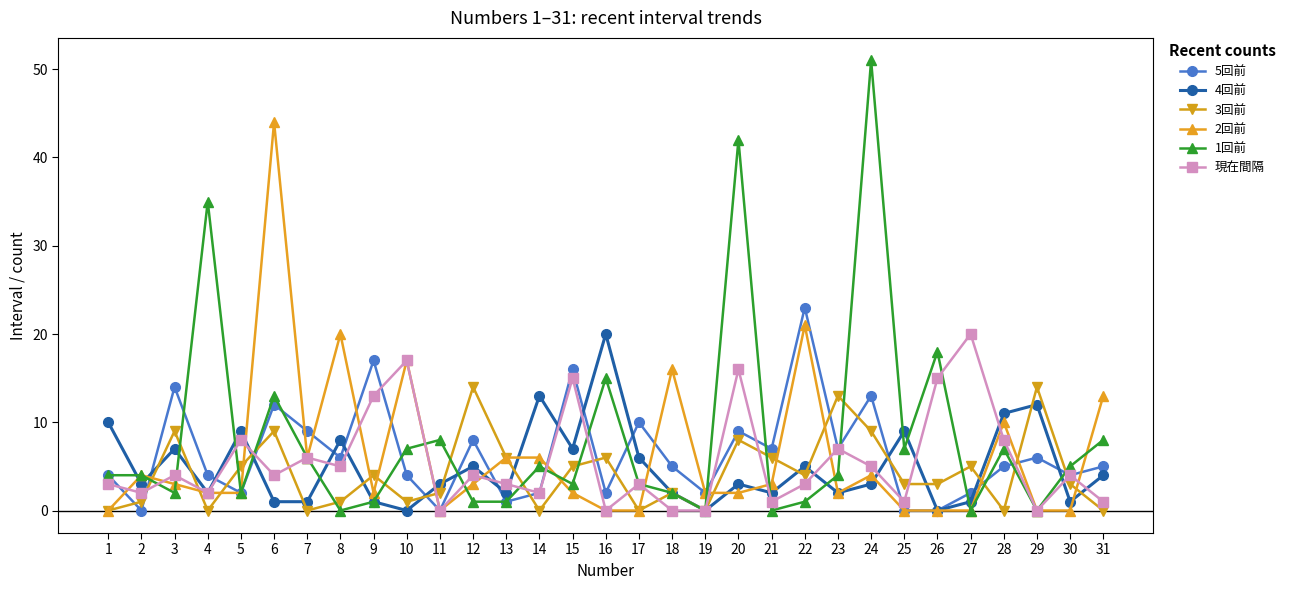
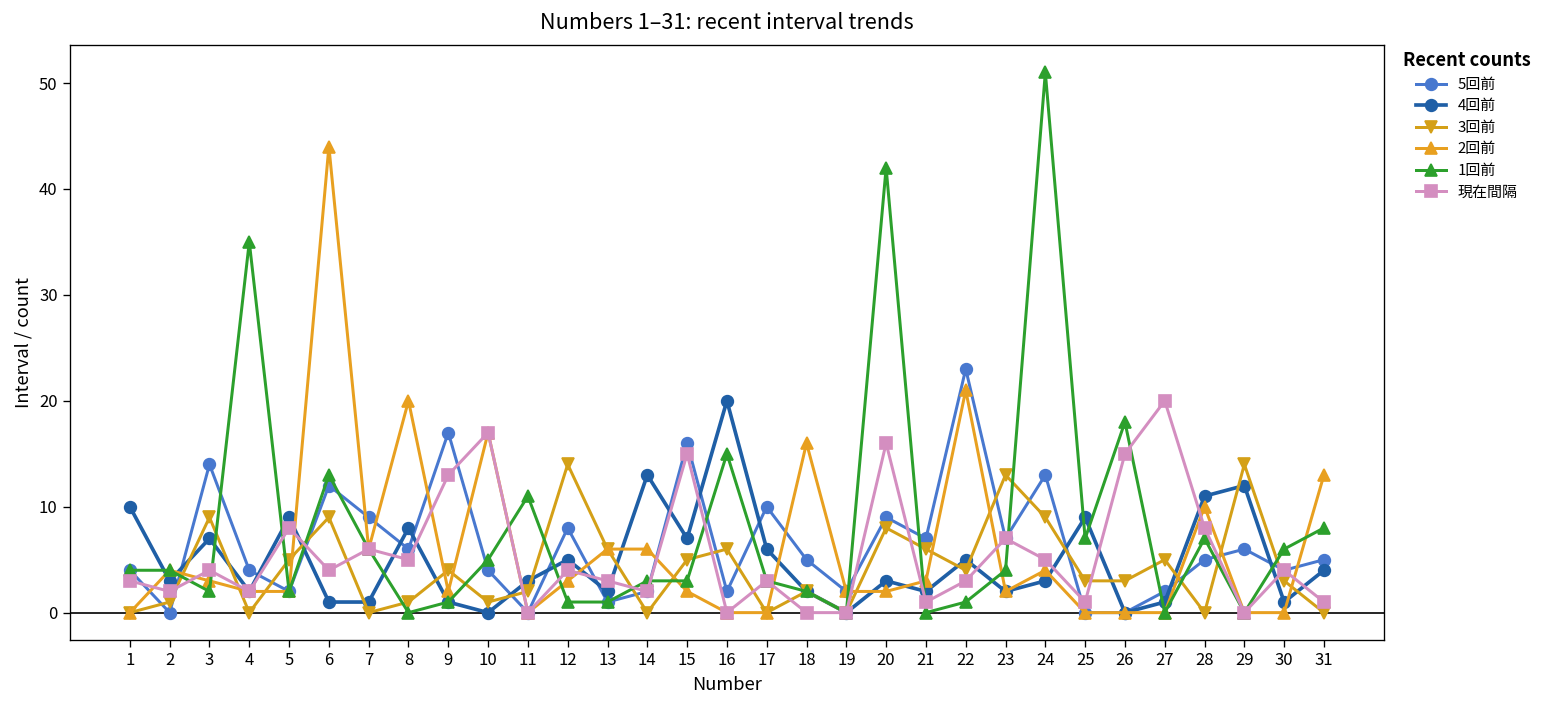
1回前, 10: 7 -> 5
1回前, 11: 8 -> 11
1回前, 14: 5 -> 3
1回前, 30: 5 -> 6
